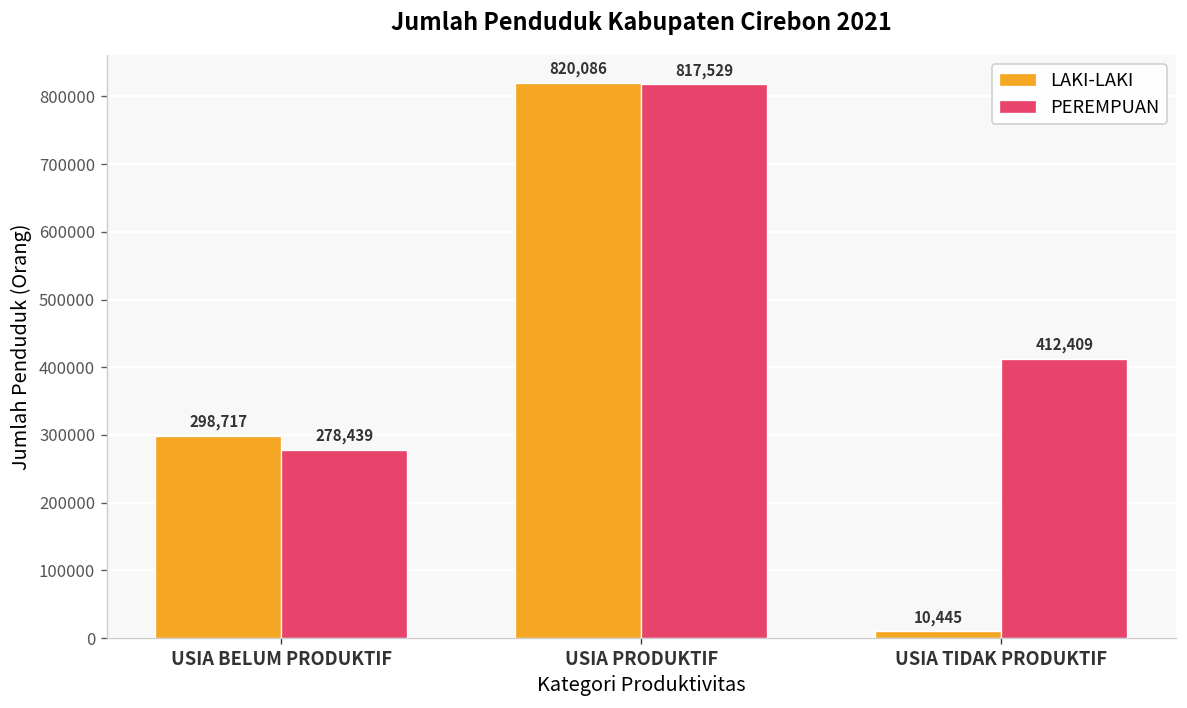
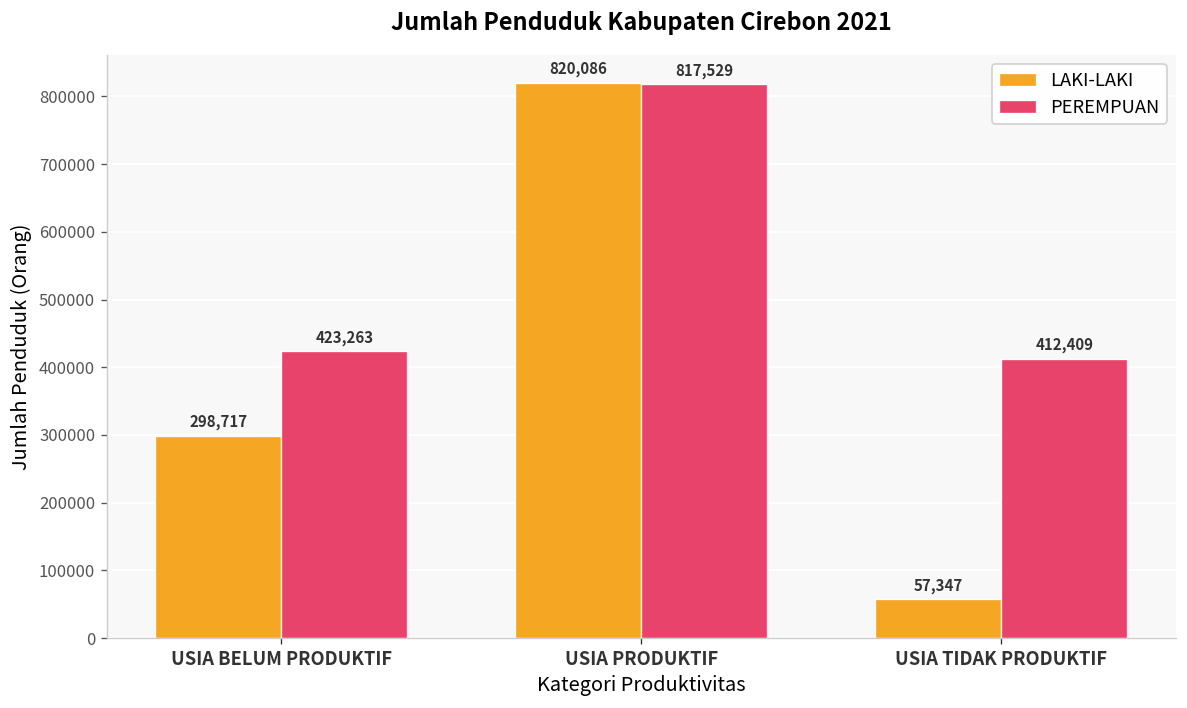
PEREMPUAN, USIA BELUM PRODUKTIF: 278,439 -> 423,263
LAKI-LAKI, USIA TIDAK PRODUKTIF: 10,445 -> 57,347
